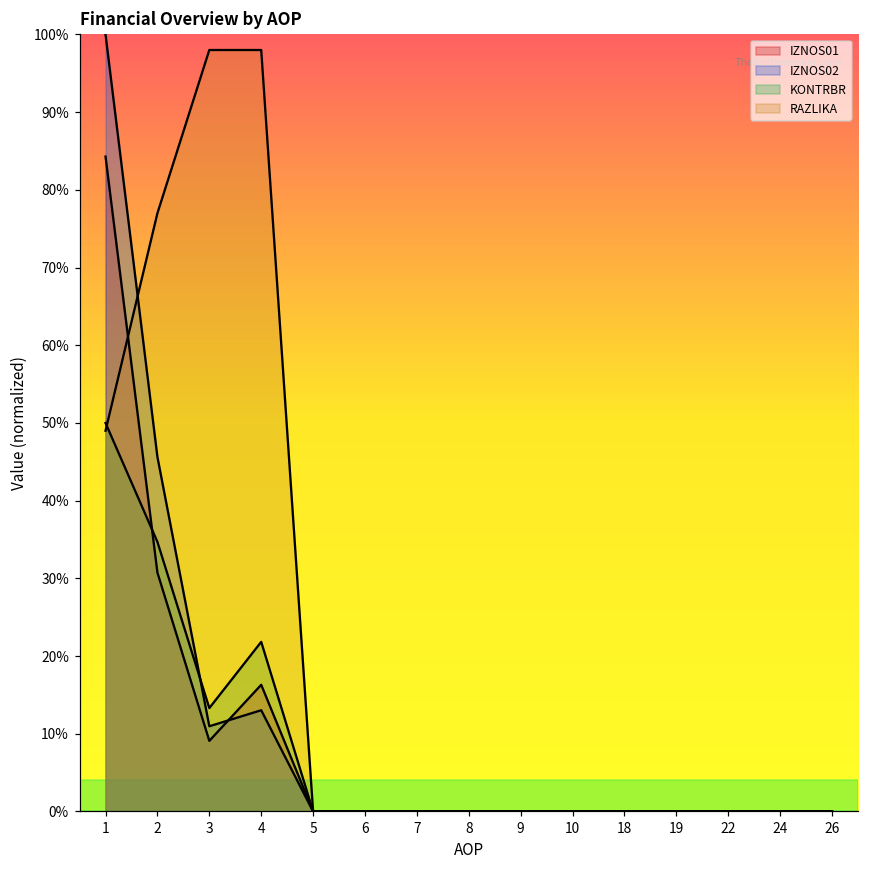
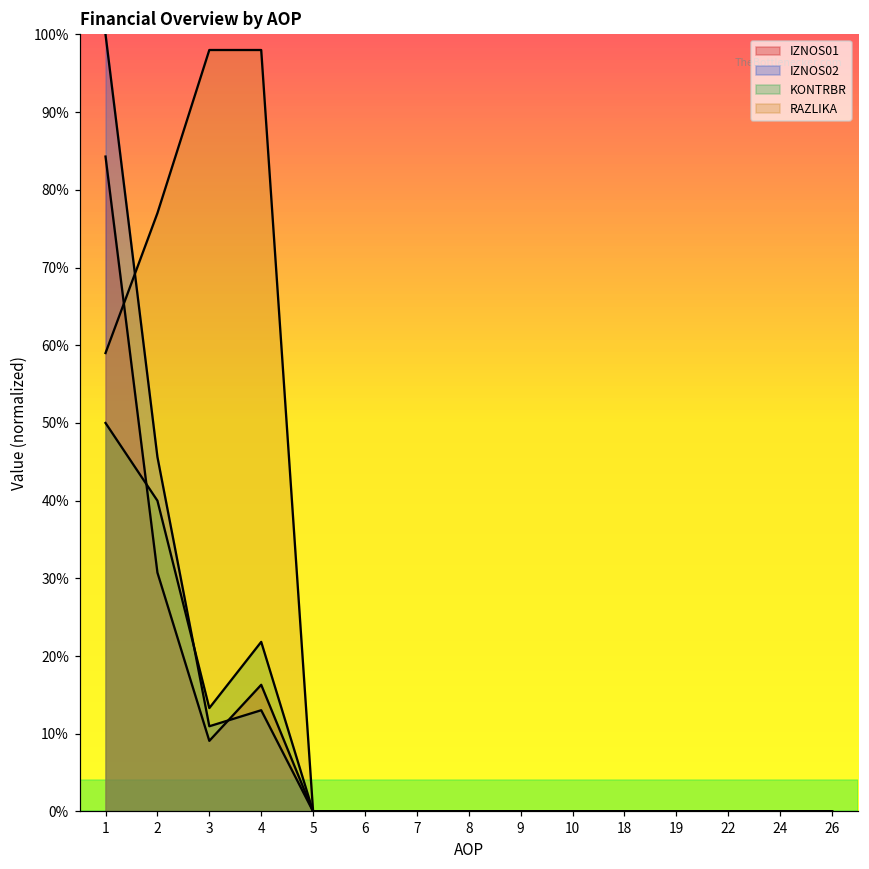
RAZLIKA, 1: 49% -> 59%
KONTRBR, 2: 35% -> 40%
